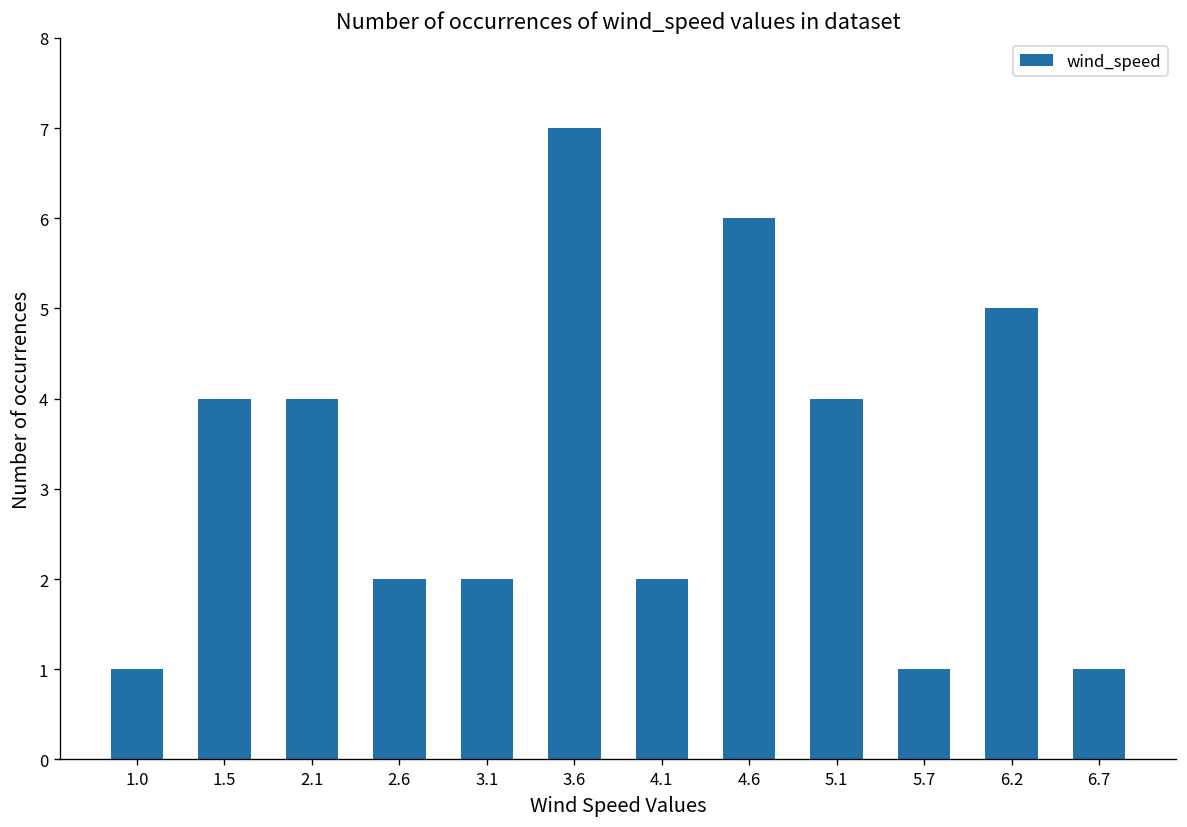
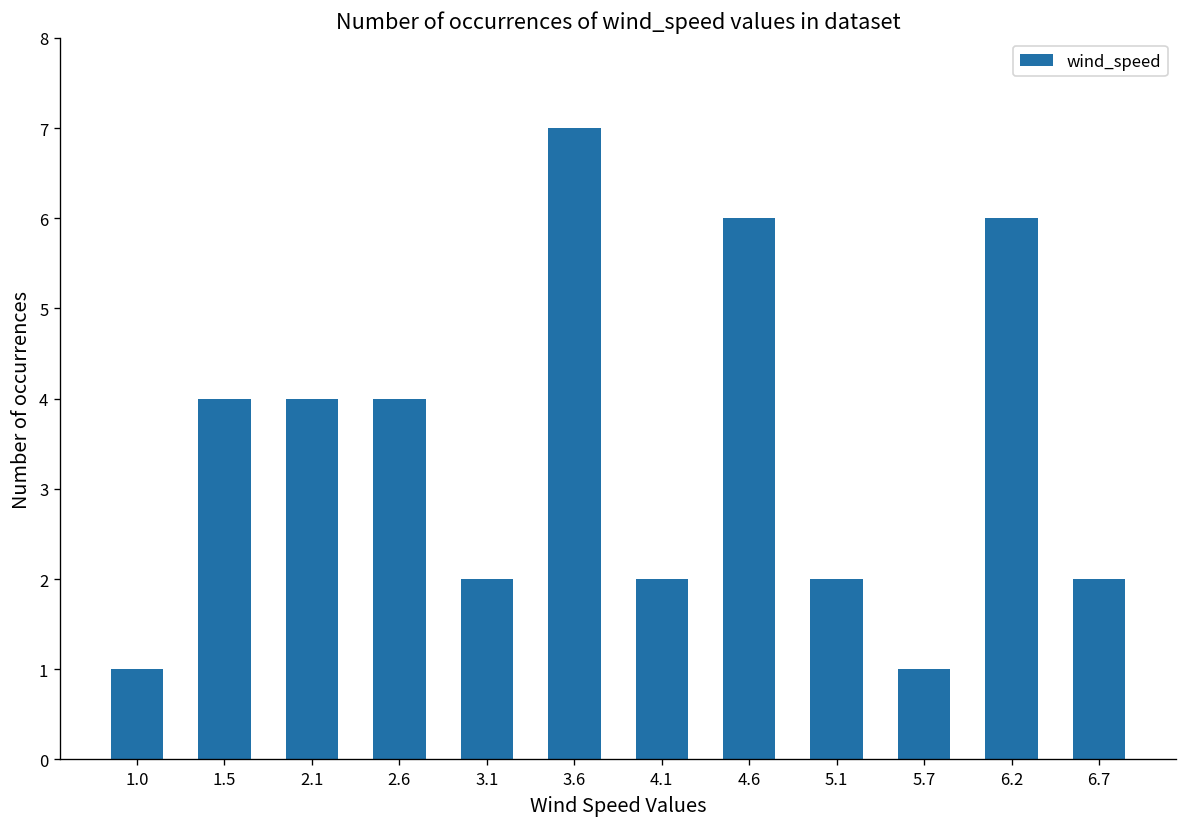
2.6: 2 -> 4
5.1: 4 -> 2
6.2: 5 -> 6
6.7: 1 -> 2
